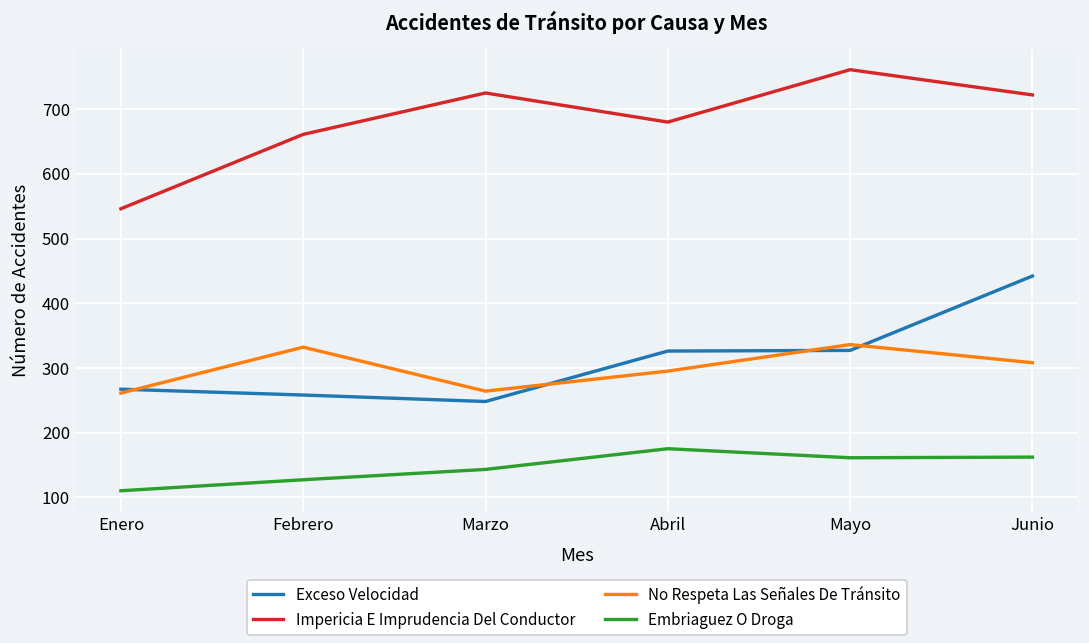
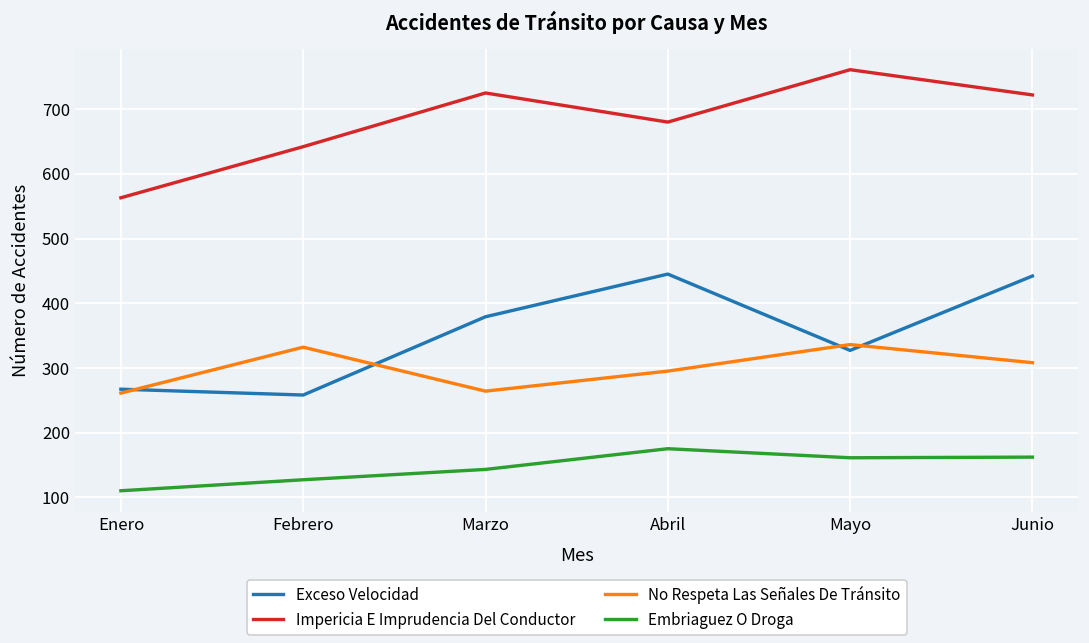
Impericia E Imprudencia Del Conductor, Enero: 550 -> 560
Impericia E Imprudencia Del Conductor, Febrero: 660 -> 640
Exceso Velocidad, Marzo: 250 -> 380
Exceso Velocidad, Abril: 330 -> 450
